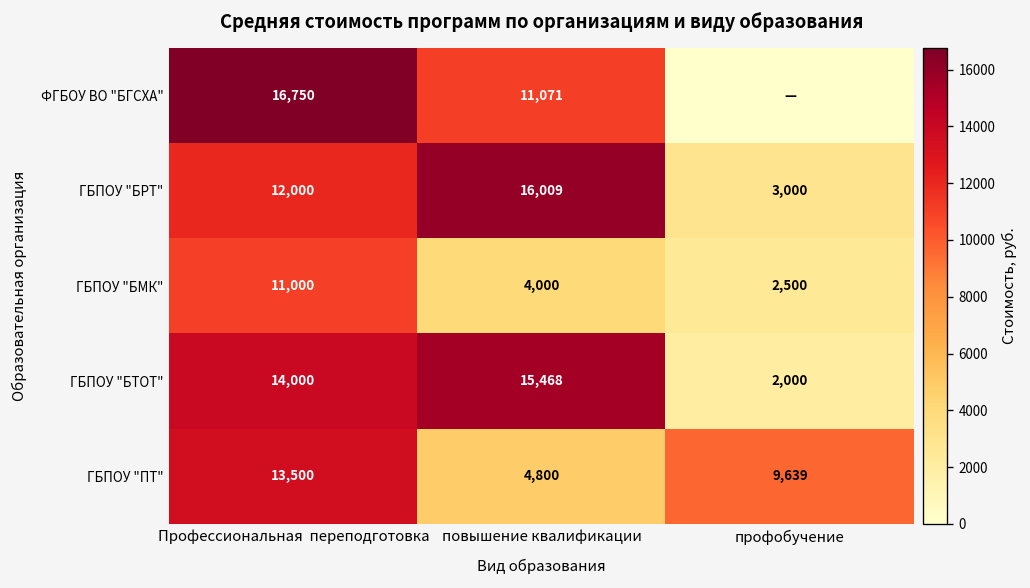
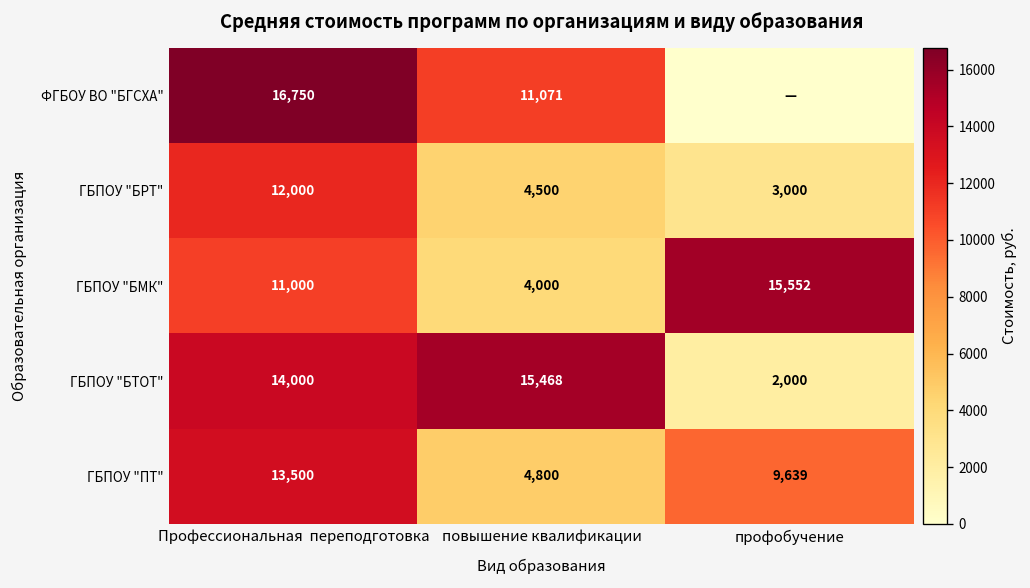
ГБПОУ "БРТ", повышение квалификации: 16,009 -> 4,500
ГБПОУ "БМК", профобучение: 2,500 -> 15,552
